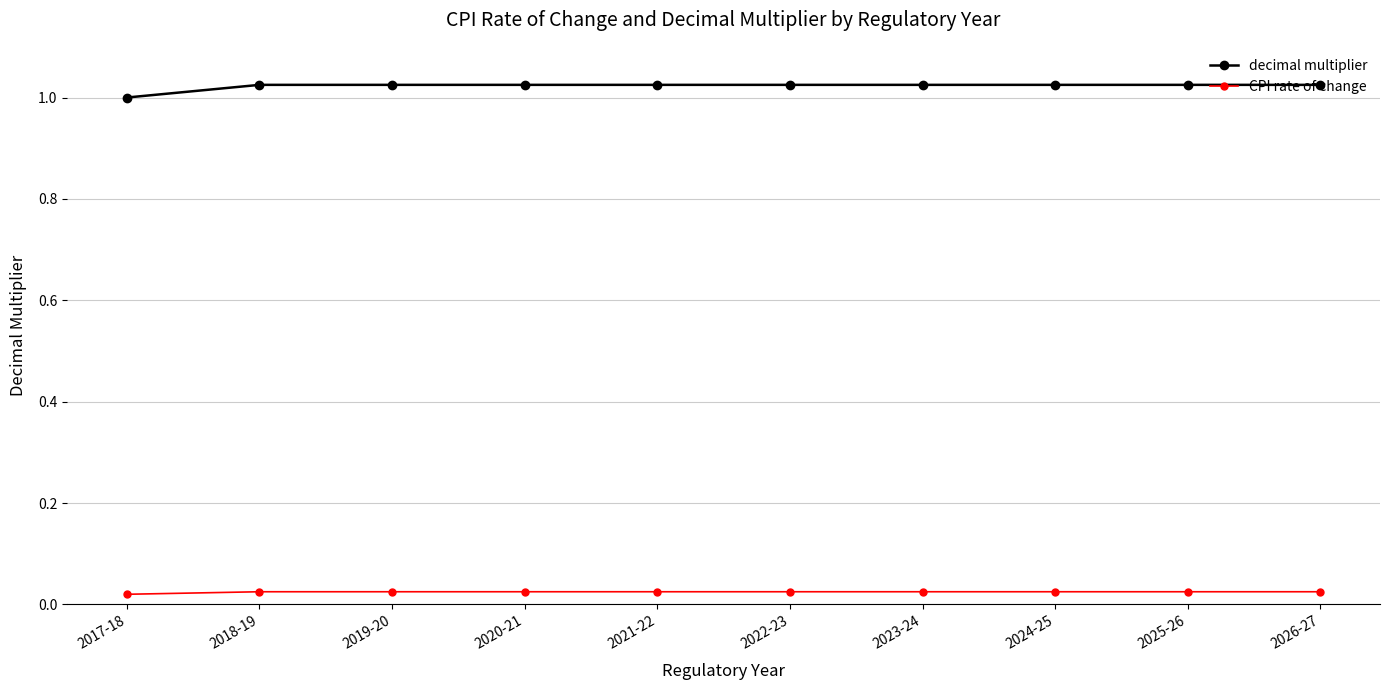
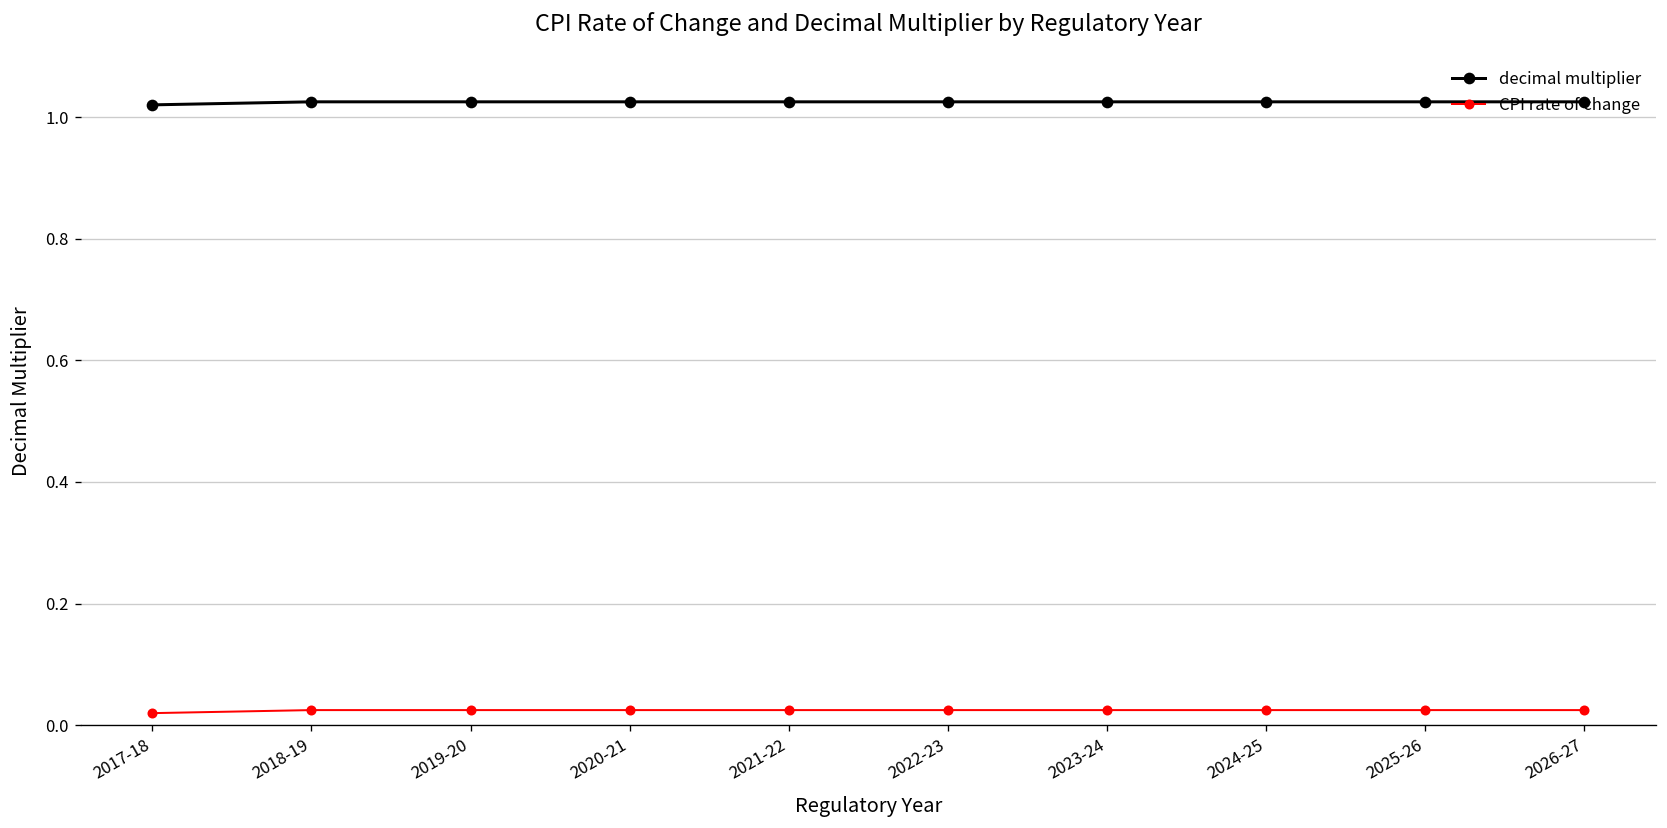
decimal multiplier, 2017-18: 1.00 -> 1.02
